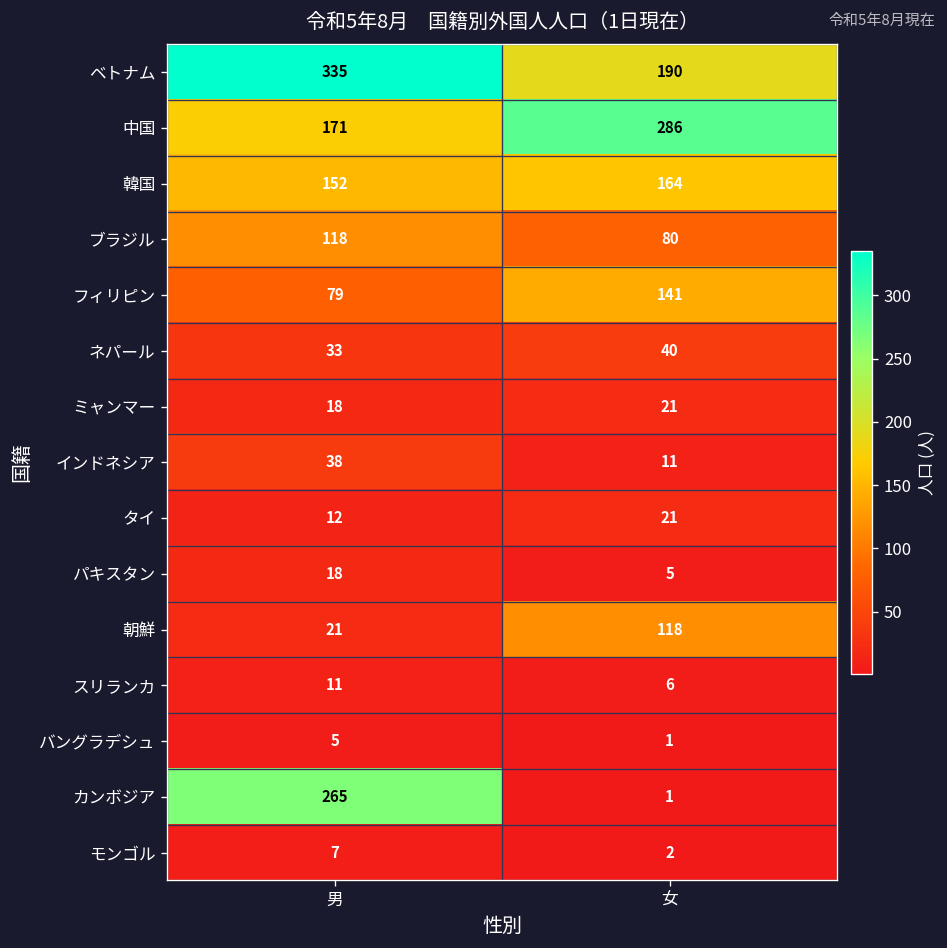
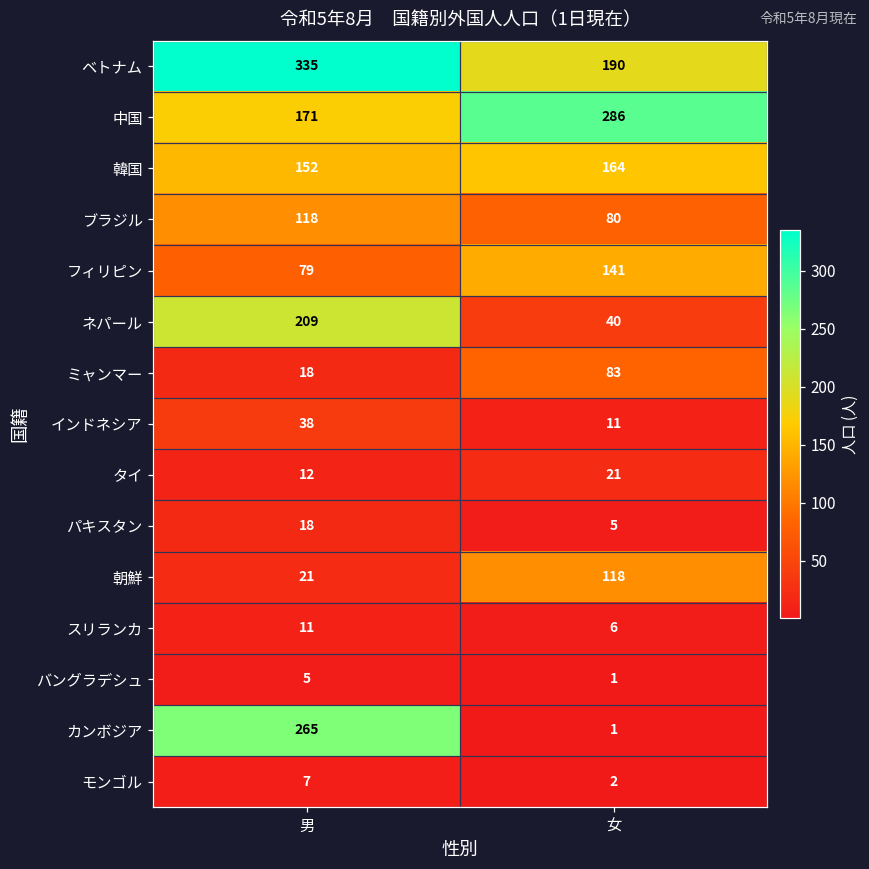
ネパール, 男: 33 -> 209
ミャンマー, 女: 21 -> 83
